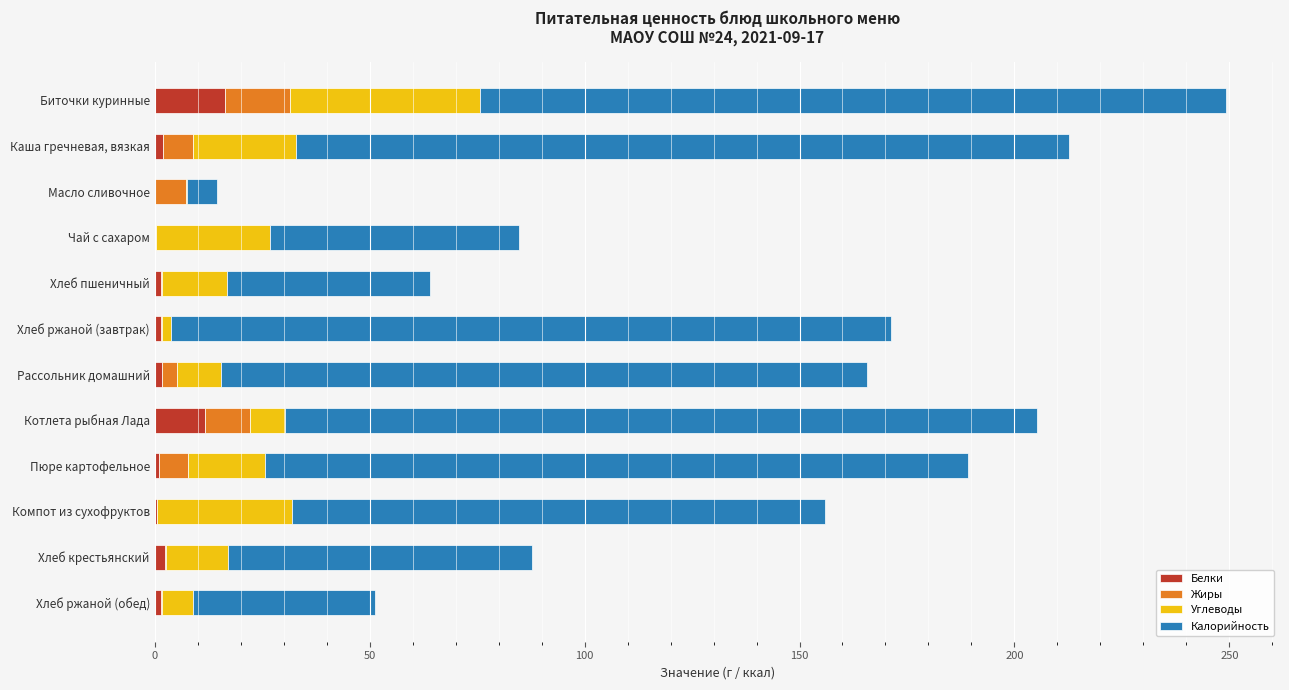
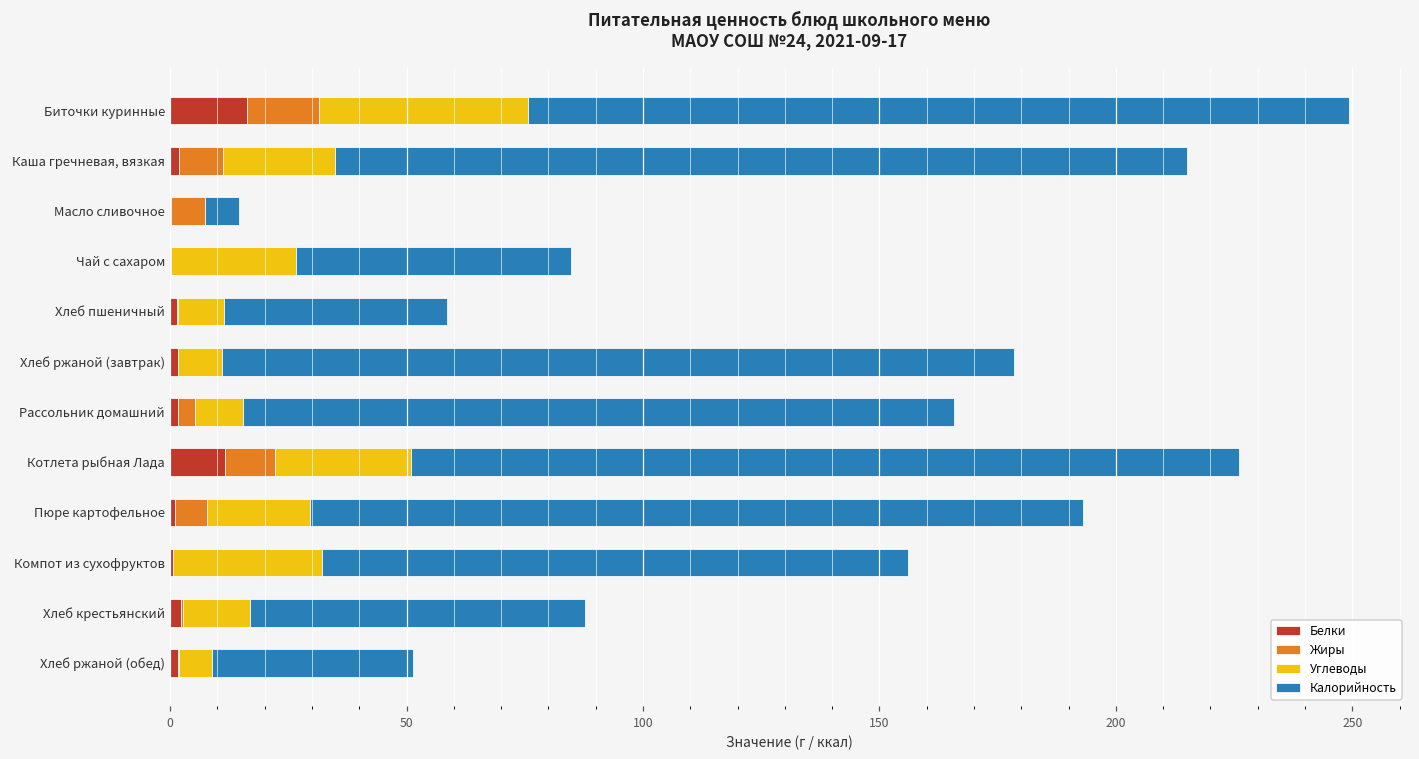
Жиры, Каша гречневая, вязкая: 7 -> 9
Углеводы, Хлеб пшеничный: 15 -> 10
Углеводы, Хлеб ржаной (завтрак): 2 -> 9
Углеводы, Котлета рыбная Лада: 8 -> 29
Углеводы, Пюре картофельное: 18 -> 22
